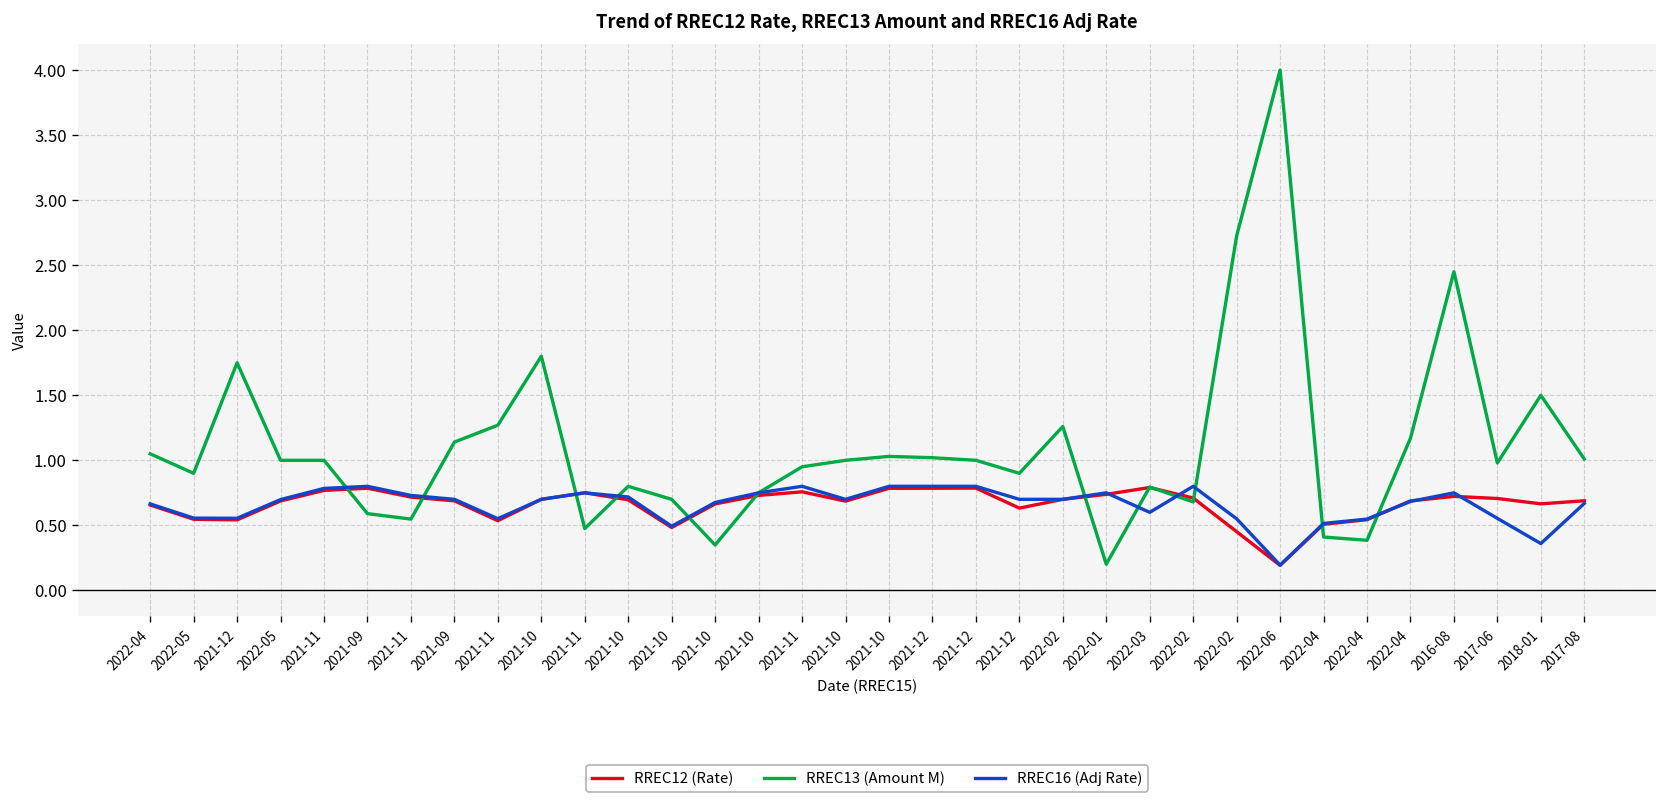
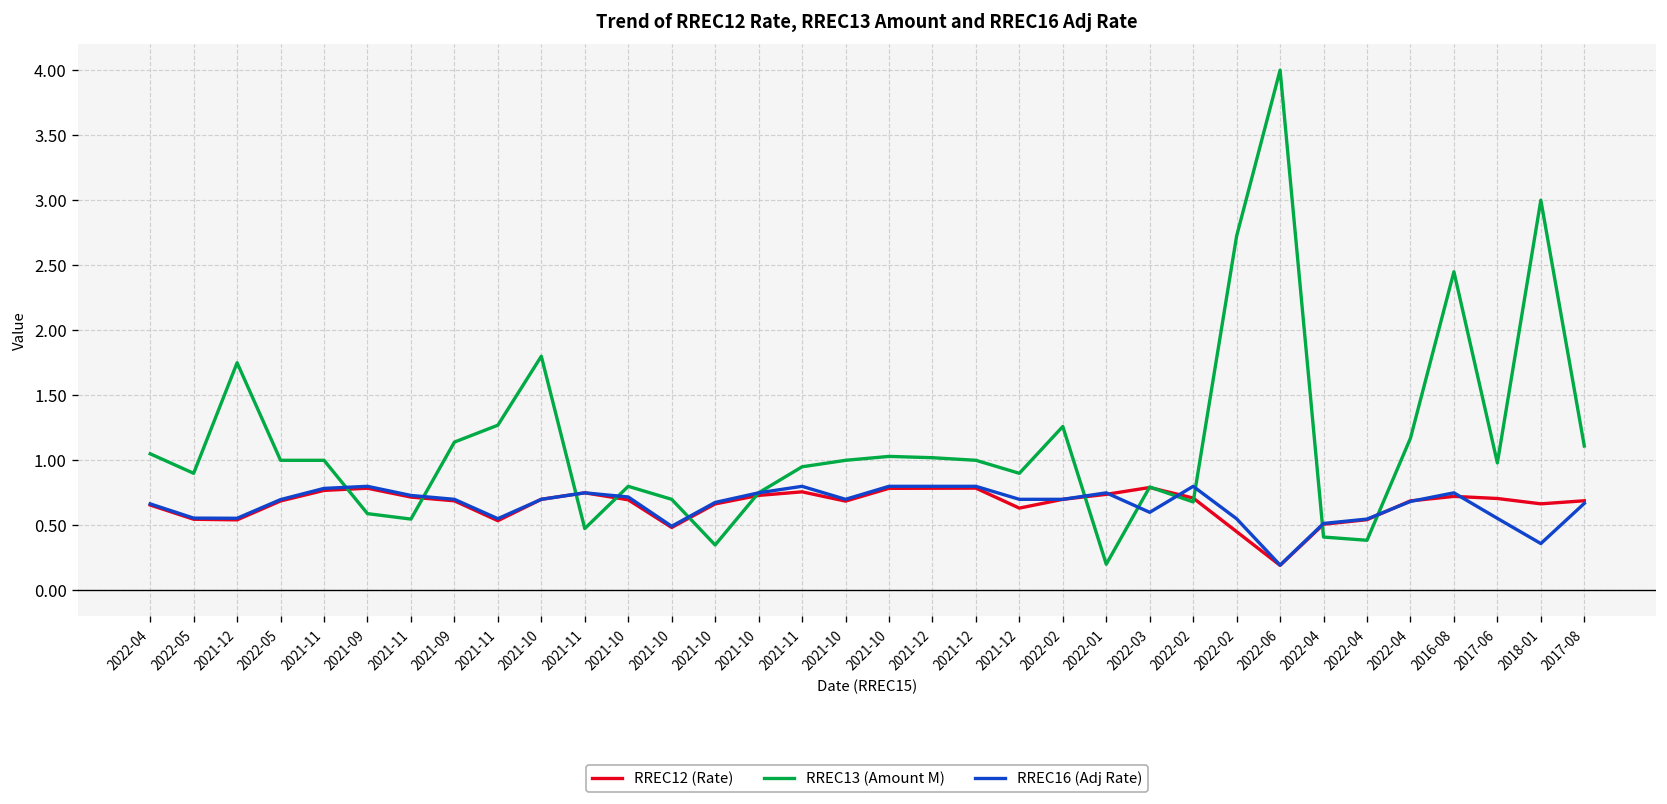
RREC13 (Amount M), 2018-01: 1.5 -> 3.0
RREC13 (Amount M), 2017-08: 1.01 -> 1.11
